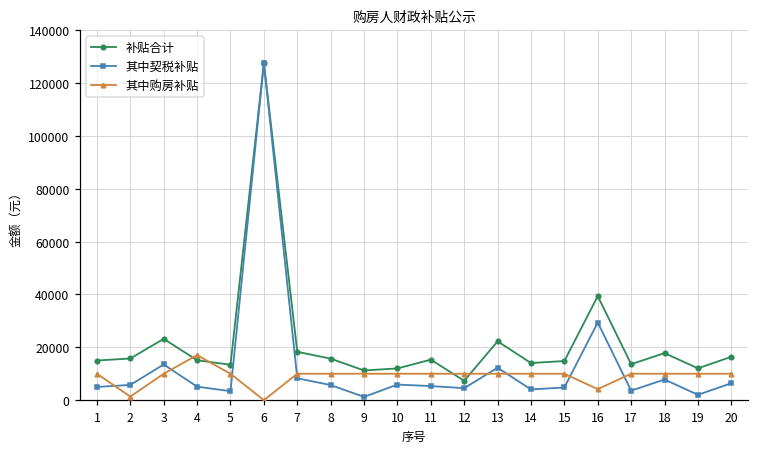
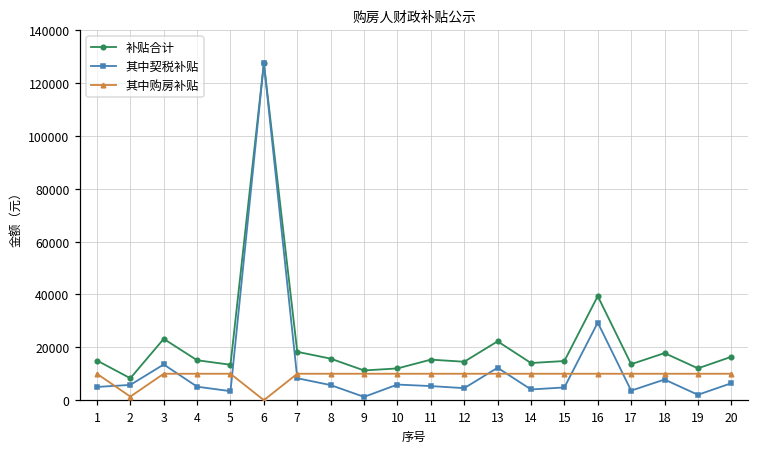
补贴合计, 2: 16000 -> 8000
其中购房补贴, 4: 17000 -> 10000
补贴合计, 12: 7000 -> 15000
其中购房补贴, 16: 4000 -> 10000
